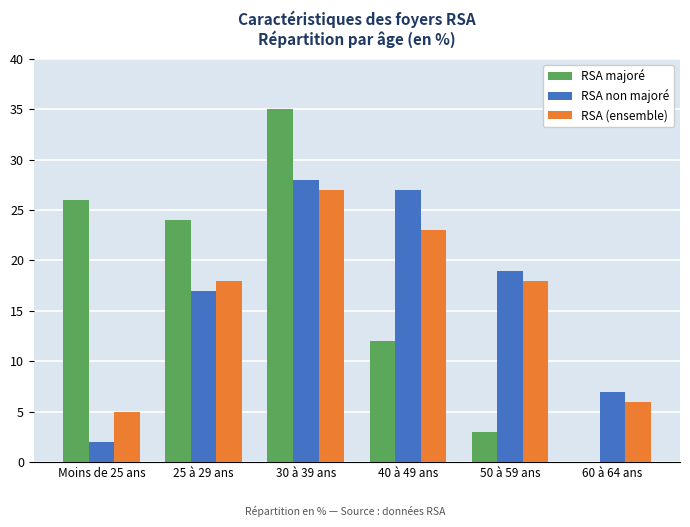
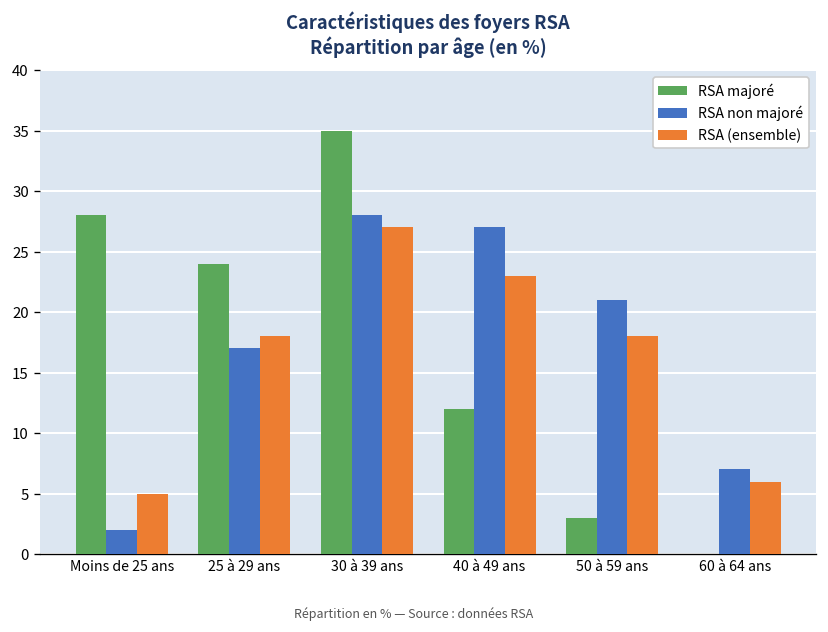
RSA majoré, Moins de 25 ans: 26 -> 28
RSA non majoré, 50 à 59 ans: 19 -> 21
